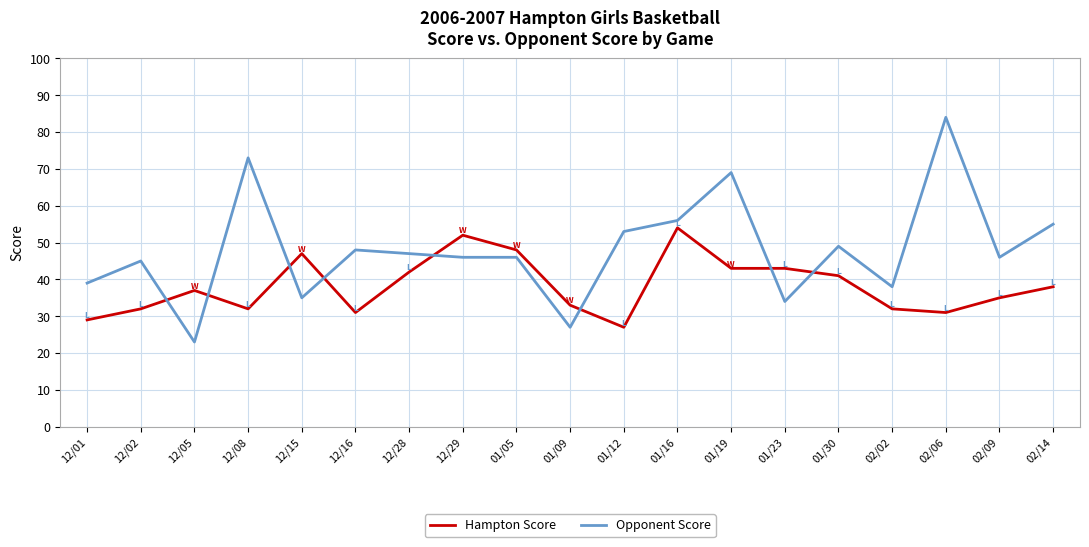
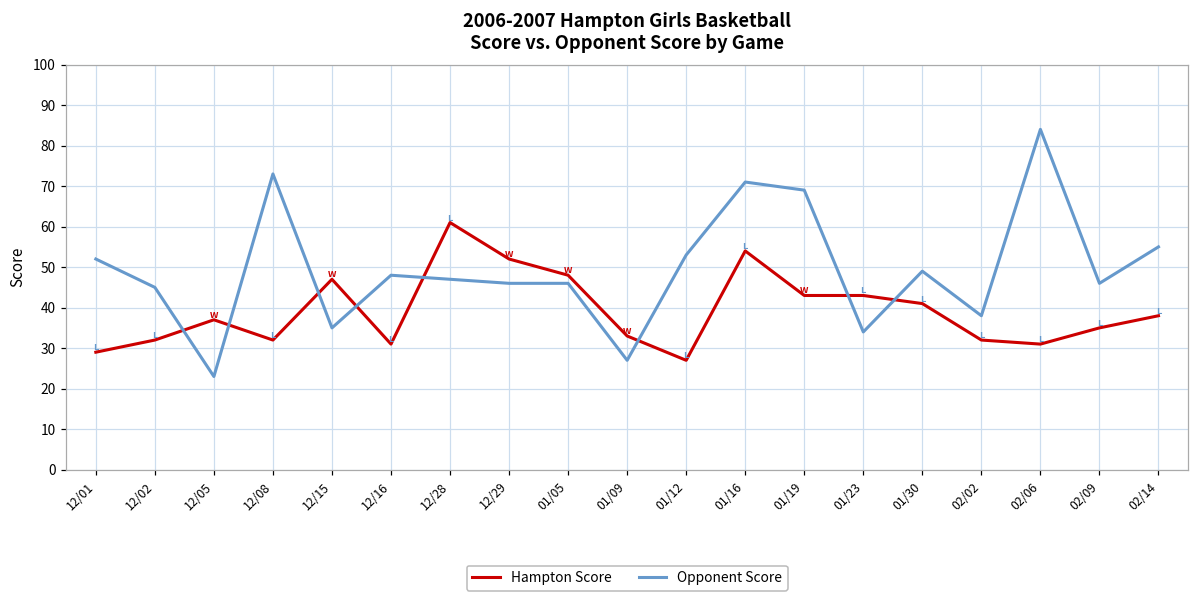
Opponent Score, 12/01: 39 -> 52
Hampton Score, 12/28: 42 -> 61
Opponent Score, 01/16: 56 -> 71
